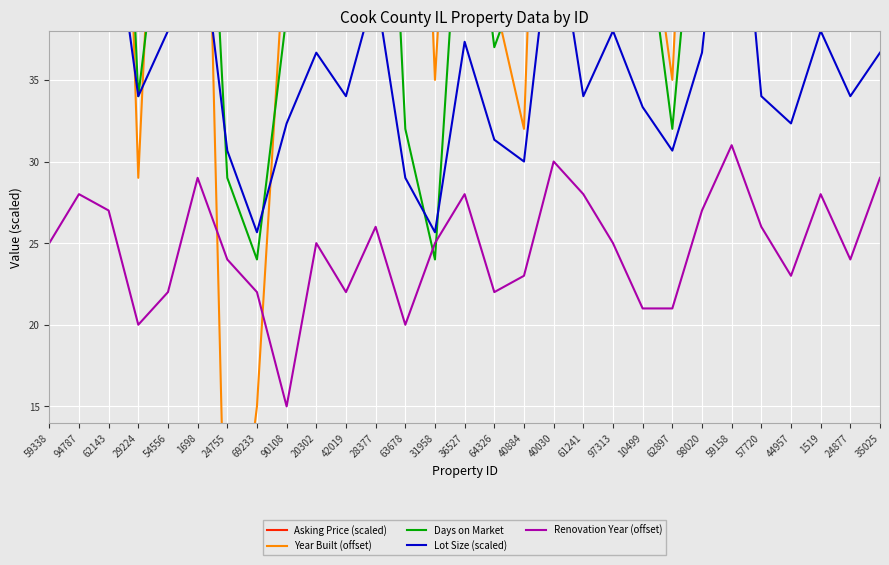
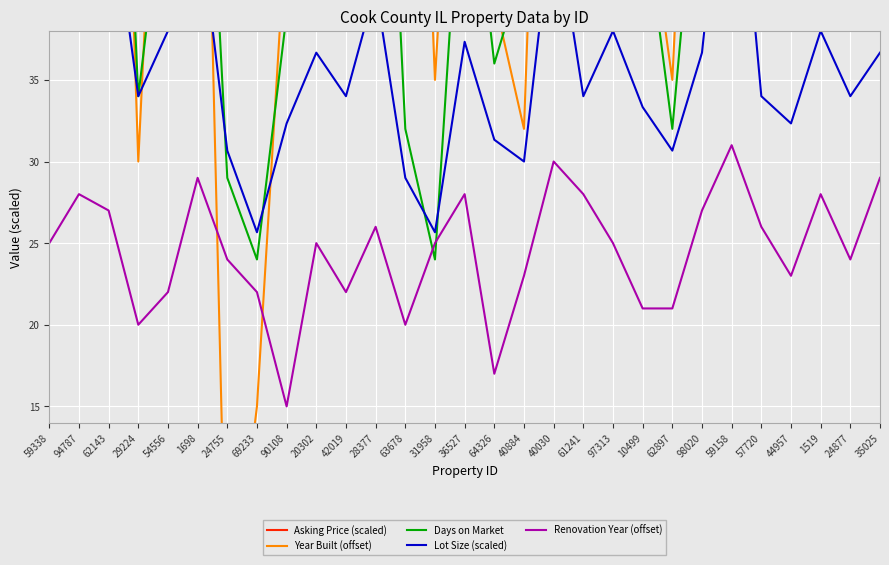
Year Built (offset), 29224: 29.0 -> 30.0
Days on Market, 64326: 37.0 -> 36.0
Renovation Year (offset), 64326: 22.0 -> 17.0
